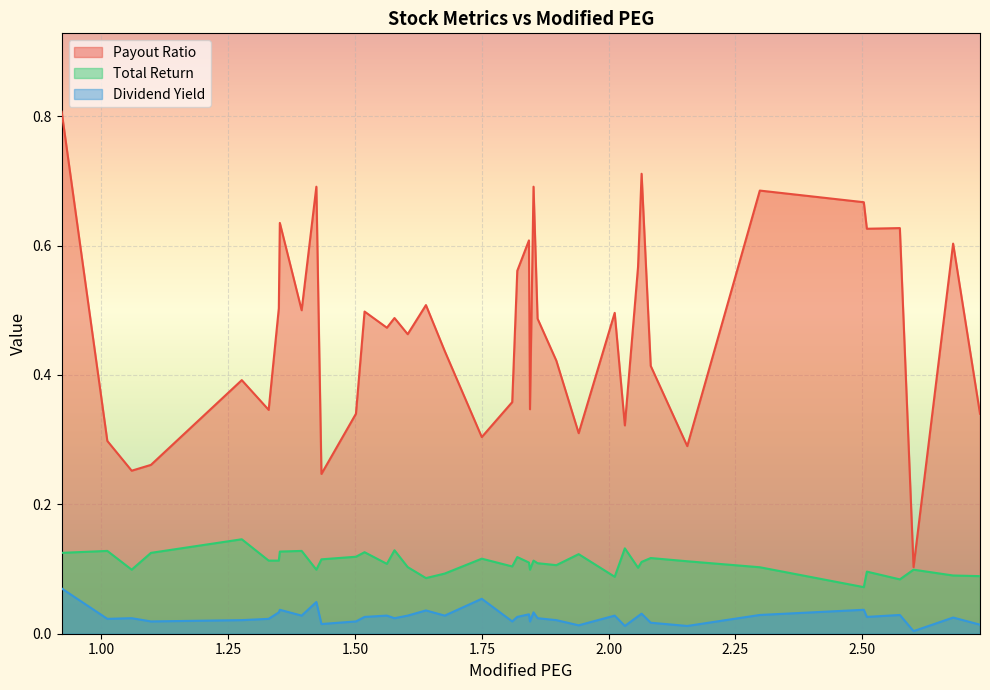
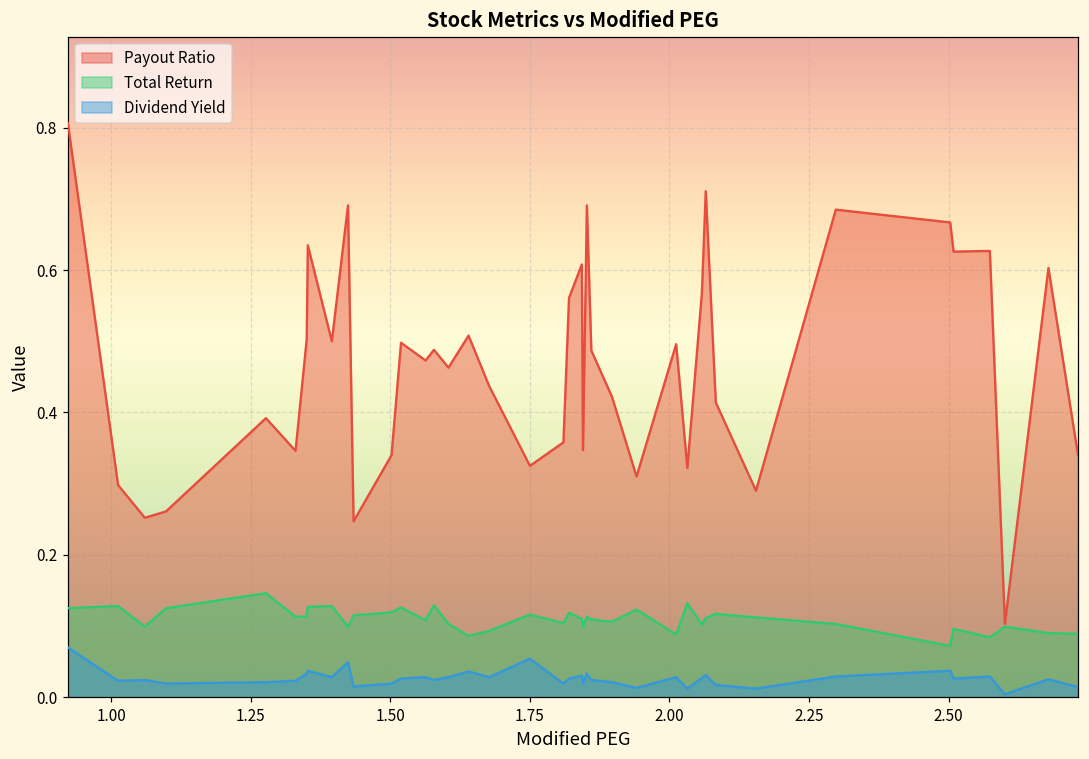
Payout Ratio, 1.75: 0.30 -> 0.33
